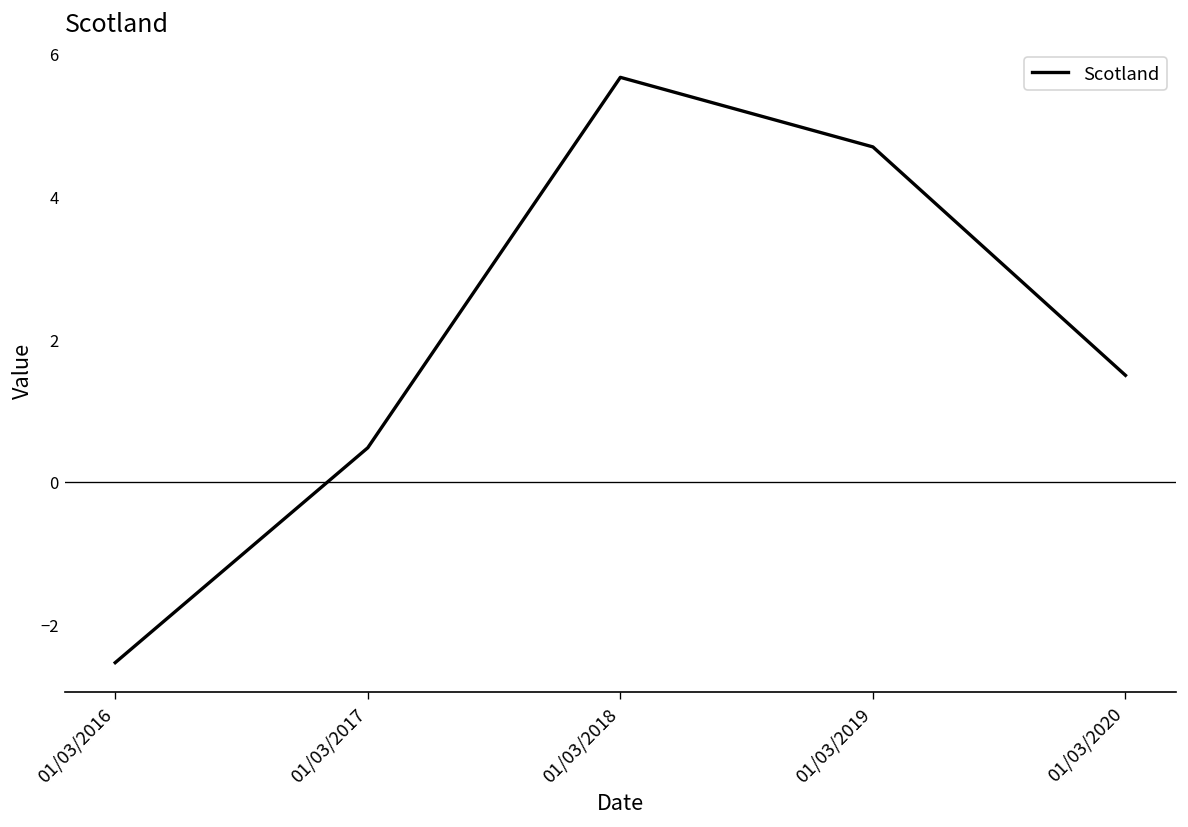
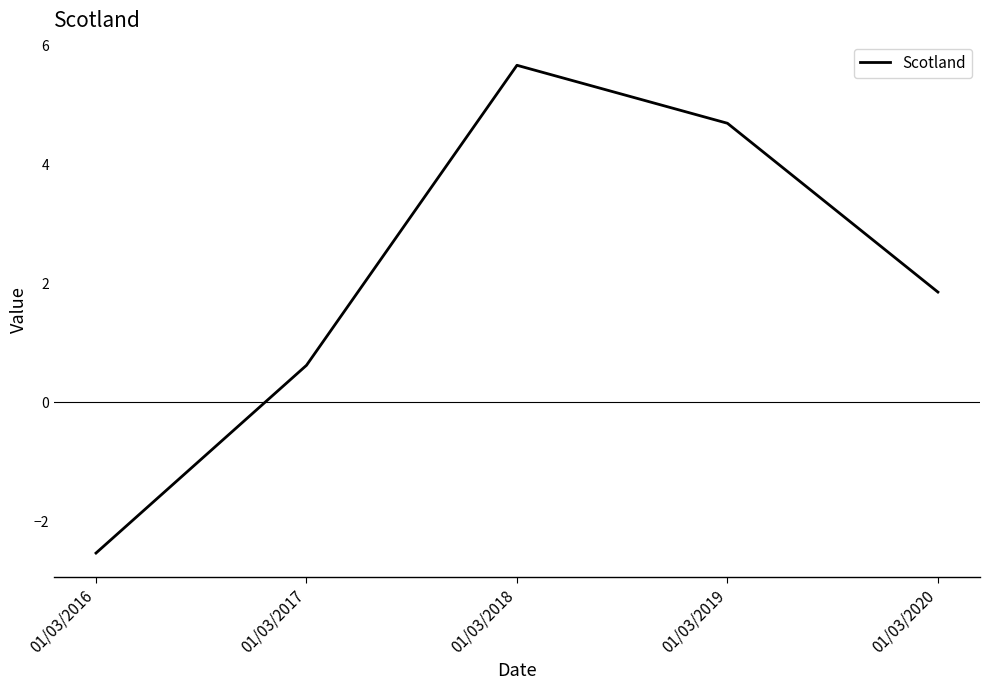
01/03/2017: 0.5 -> 0.6
01/03/2020: 1.5 -> 1.9
